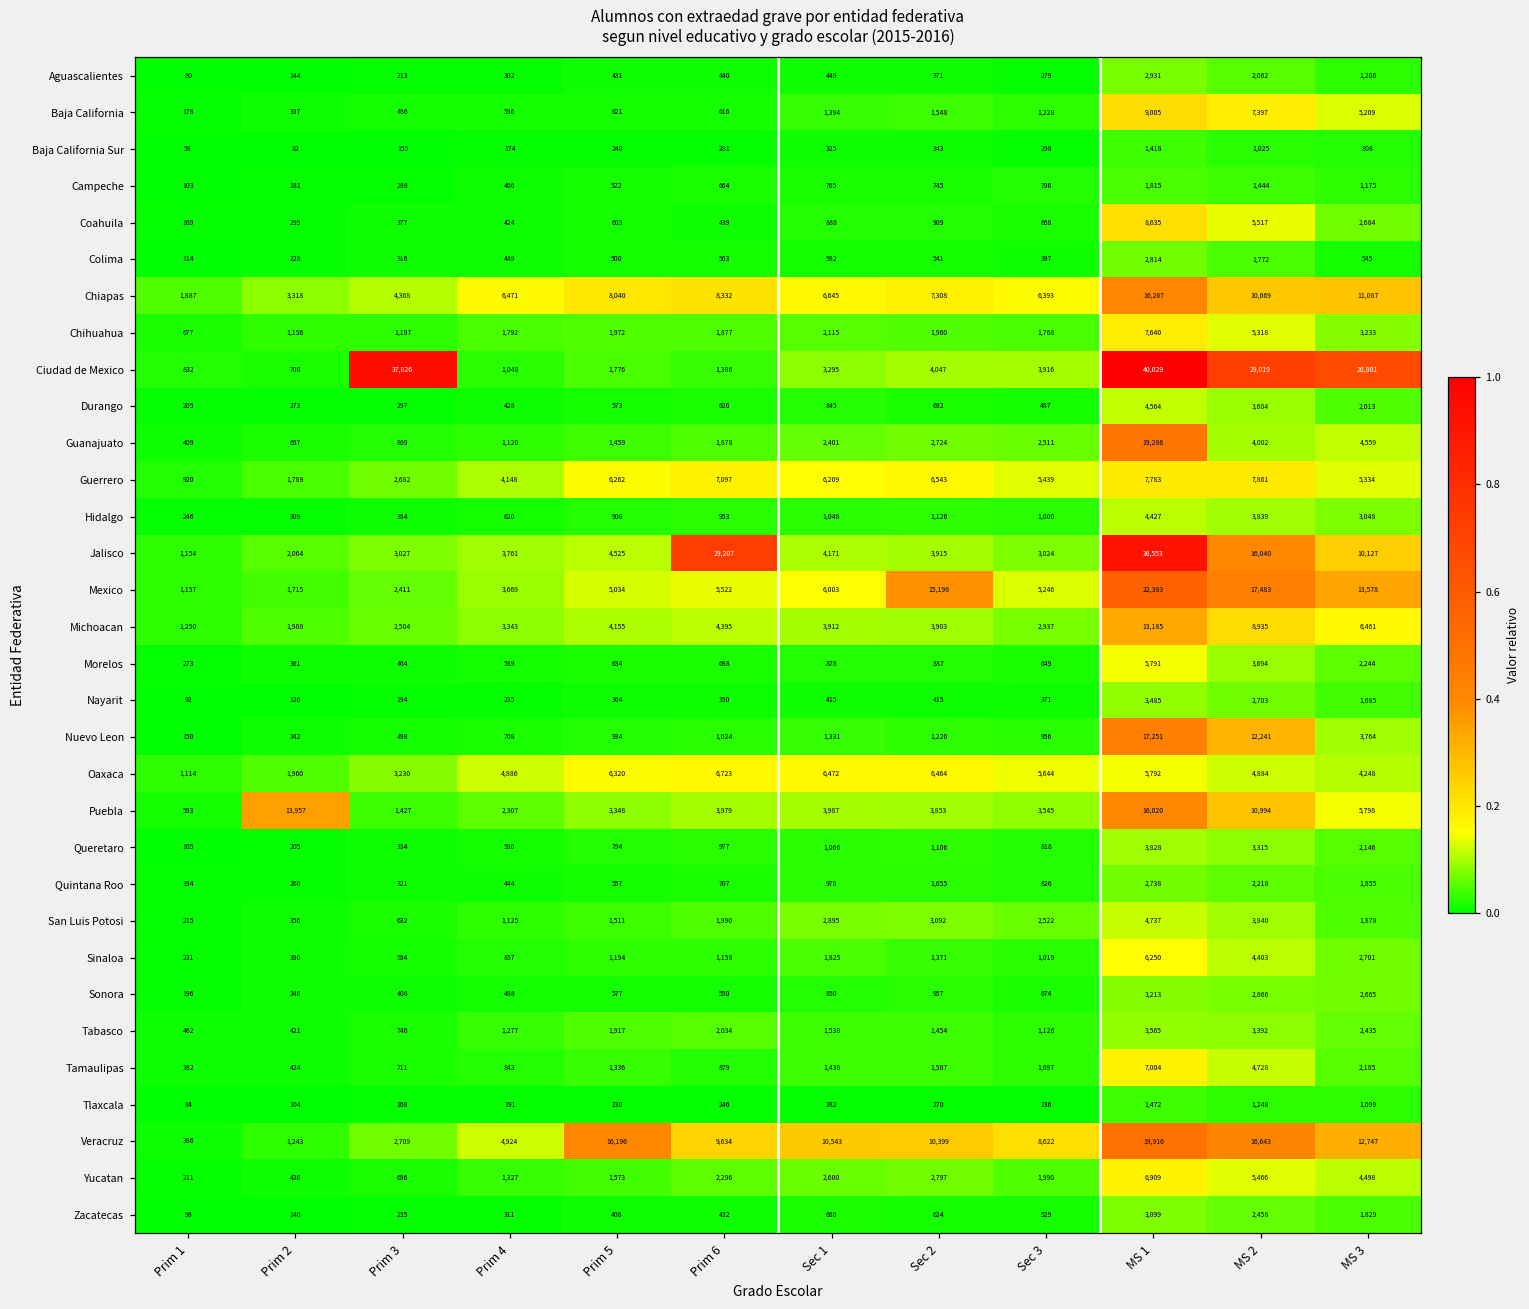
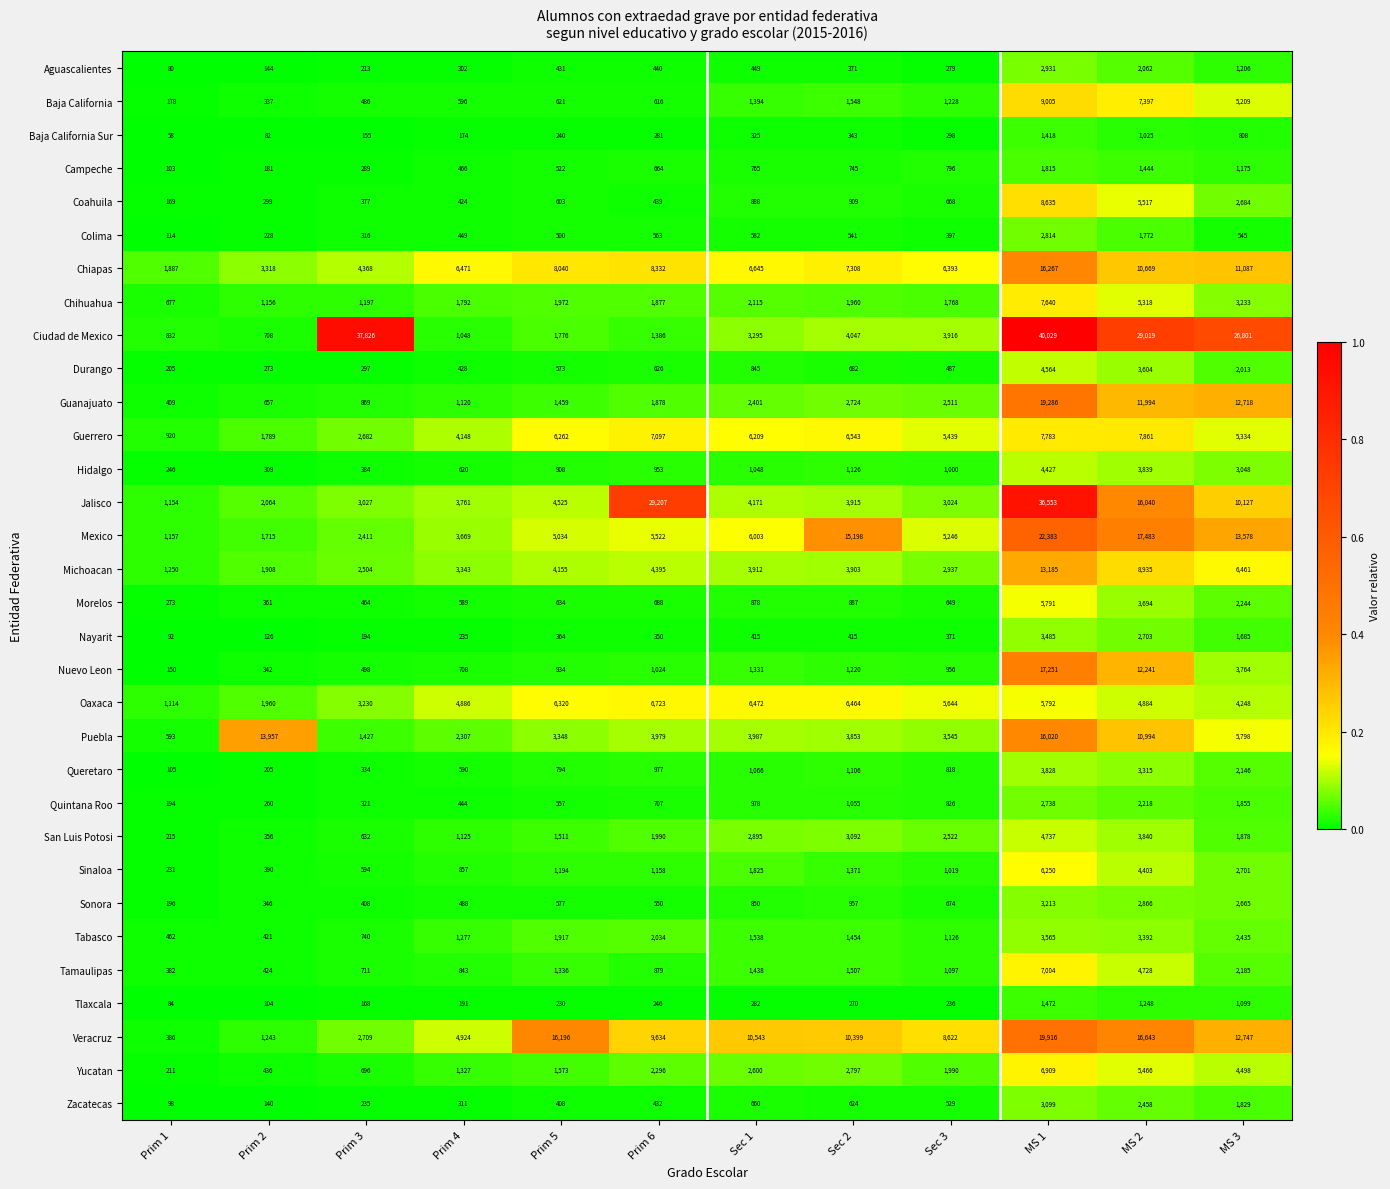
Guanajuato, MS 2: 4,002 -> 11,994
Guanajuato, MS 3: 4,559 -> 12,718
